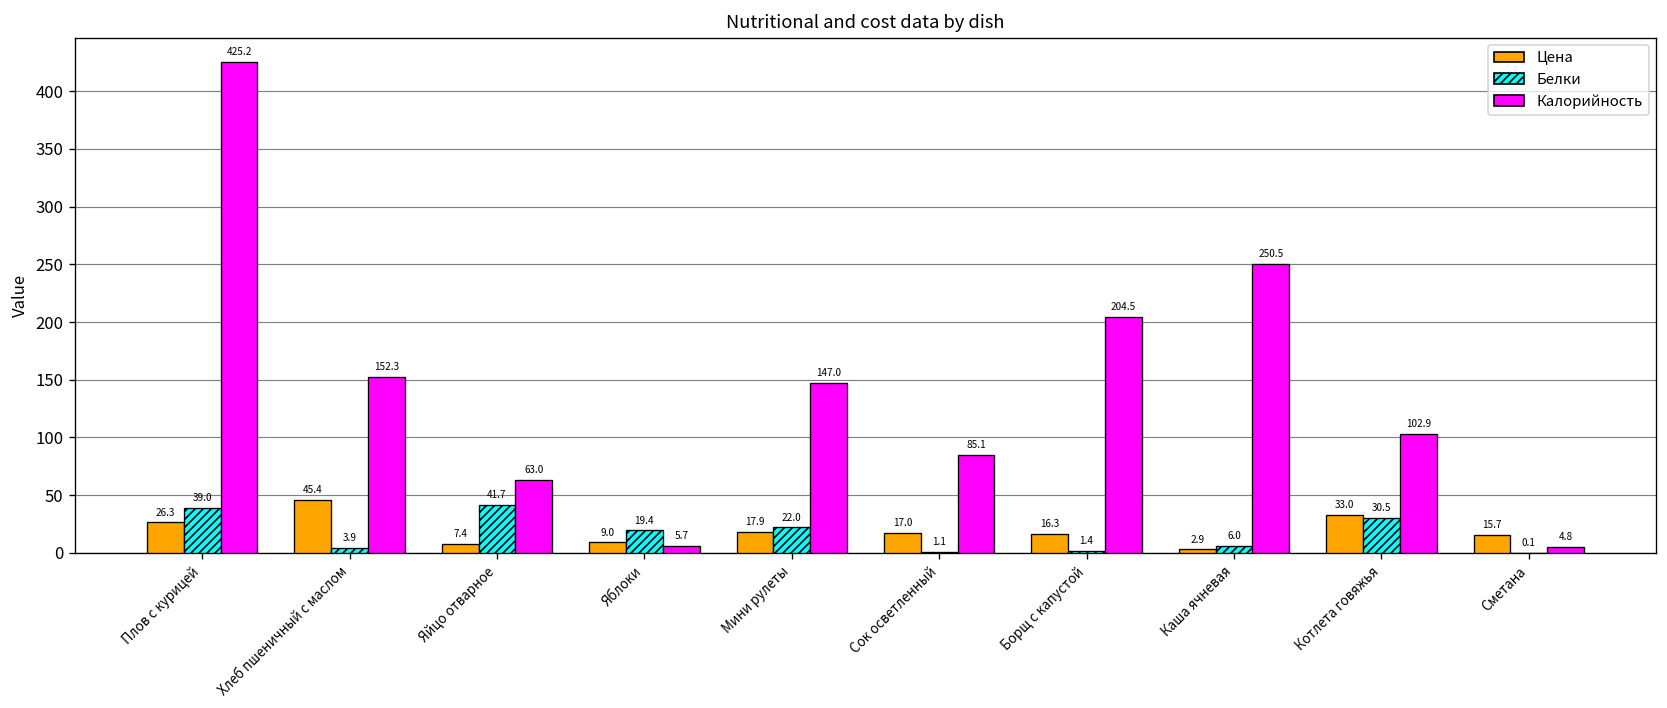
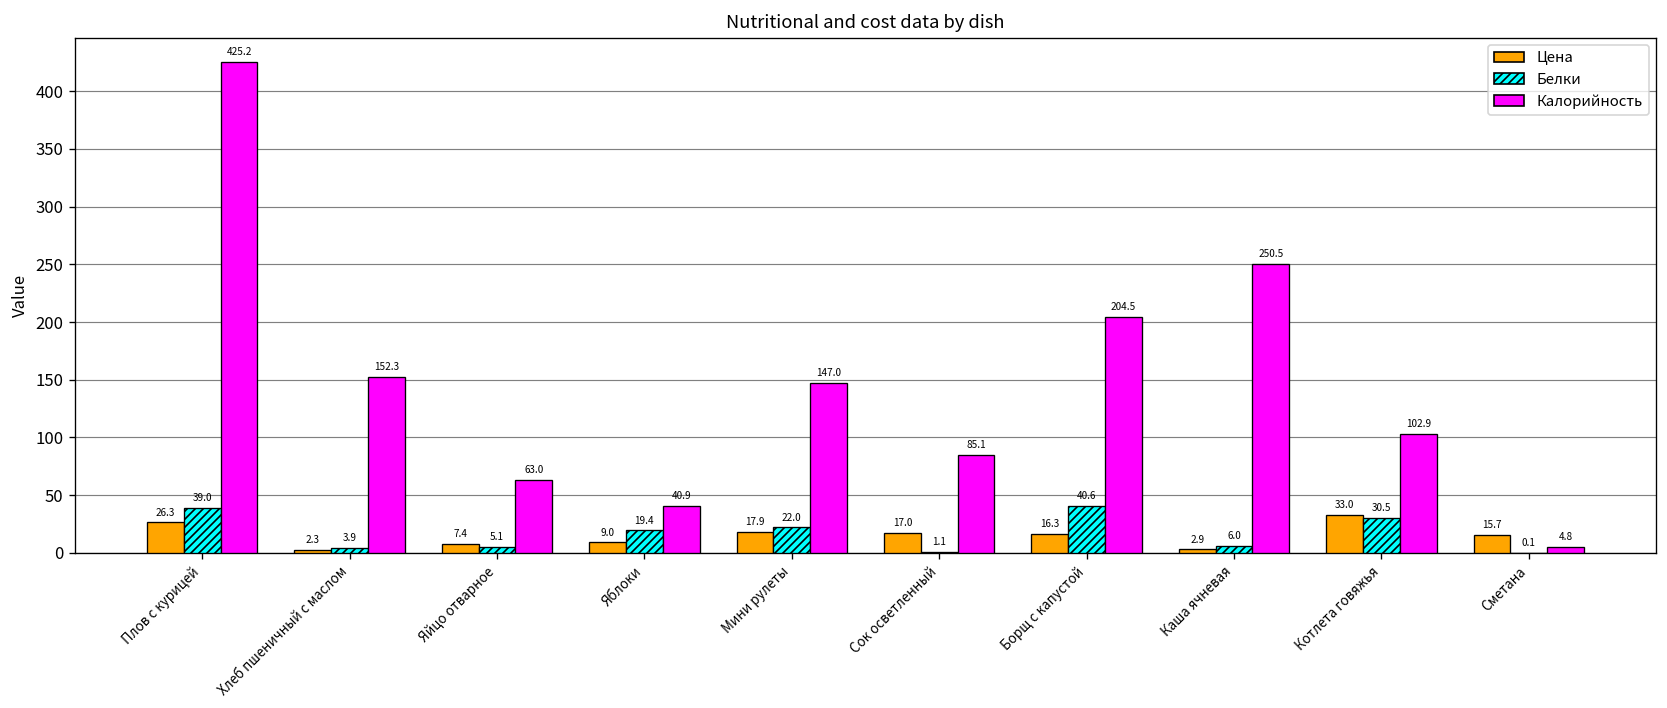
Цена, Хлеб пшеничный с маслом: 45.4 -> 2.3
Белки, Яйцо отварное: 41.7 -> 5.1
Калорийность, Яблоки: 5.7 -> 40.9
Белки, Борщ с капустой: 1.4 -> 40.6
